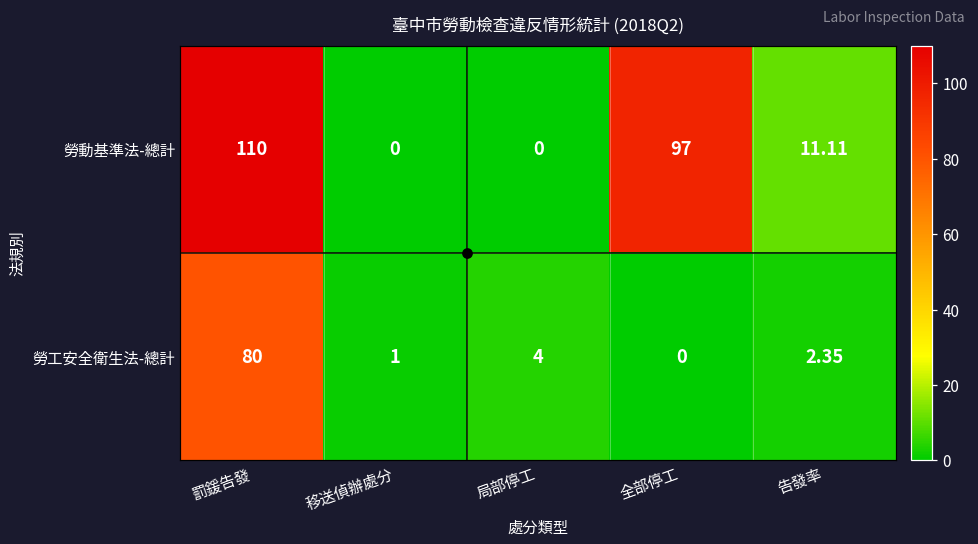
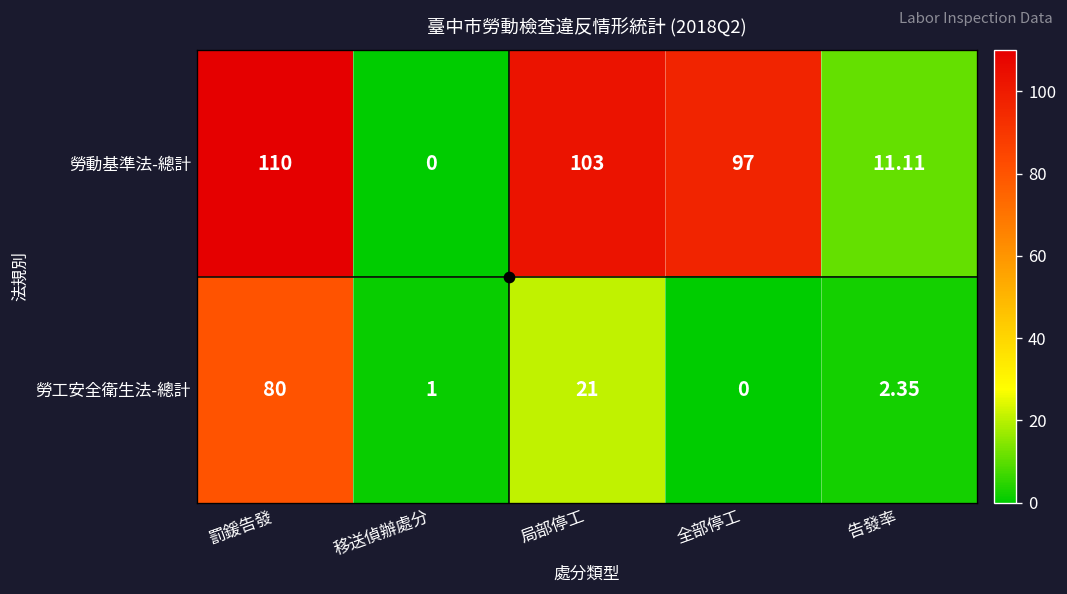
勞動基準法-總計, 局部停工: 0 -> 103
勞工安全衛生法-總計, 局部停工: 4 -> 21
